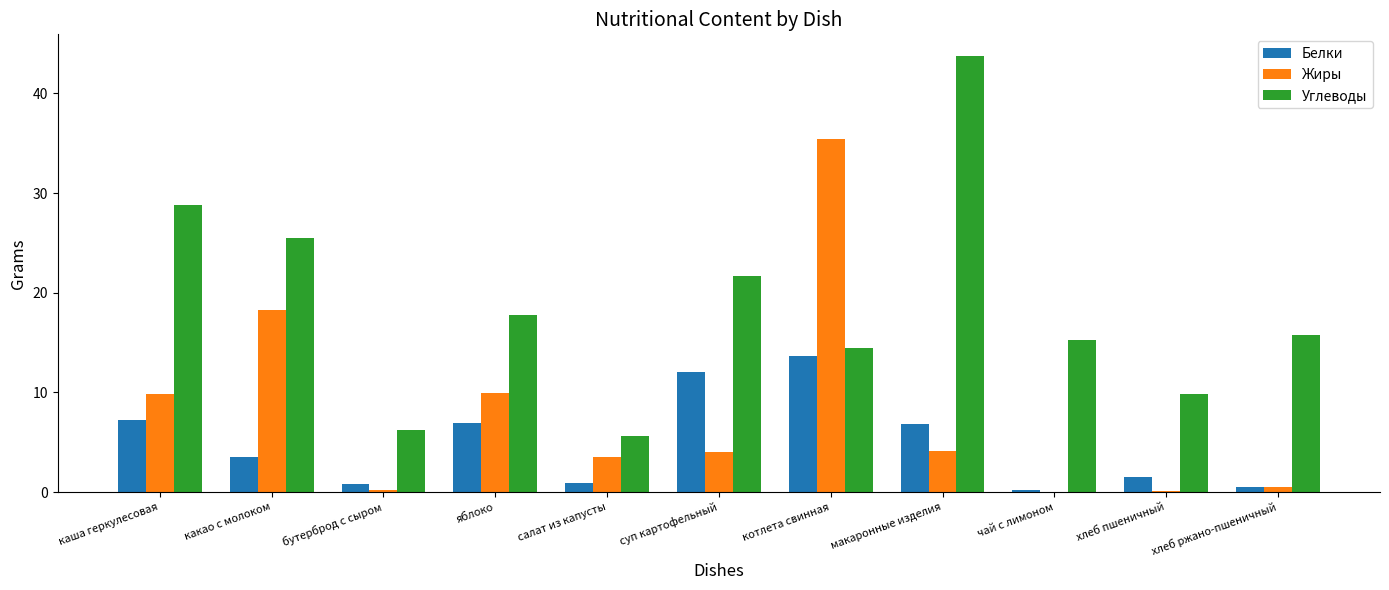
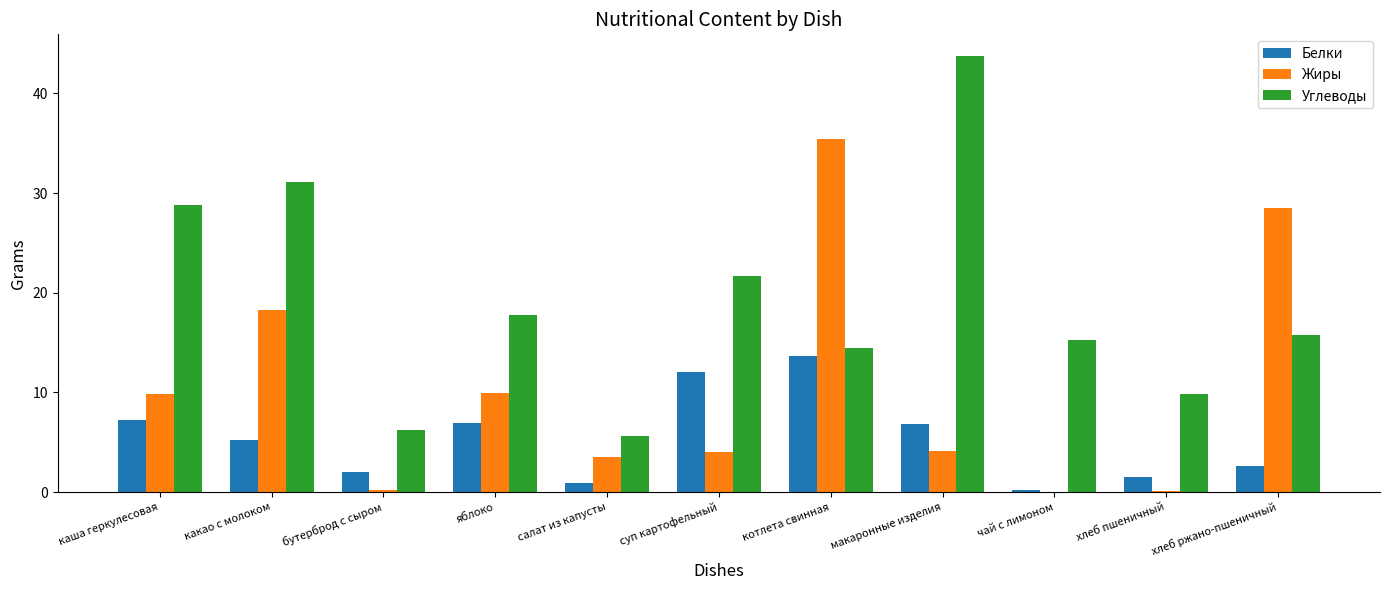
Белки, какао с молоком: 4 -> 5
Углеводы, какао с молоком: 26 -> 31
Белки, бутерброд с сыром: 1 -> 2
Белки, хлеб ржано-пшеничный: 0 -> 3
Жиры, хлеб ржано-пшеничный: 0 -> 29
